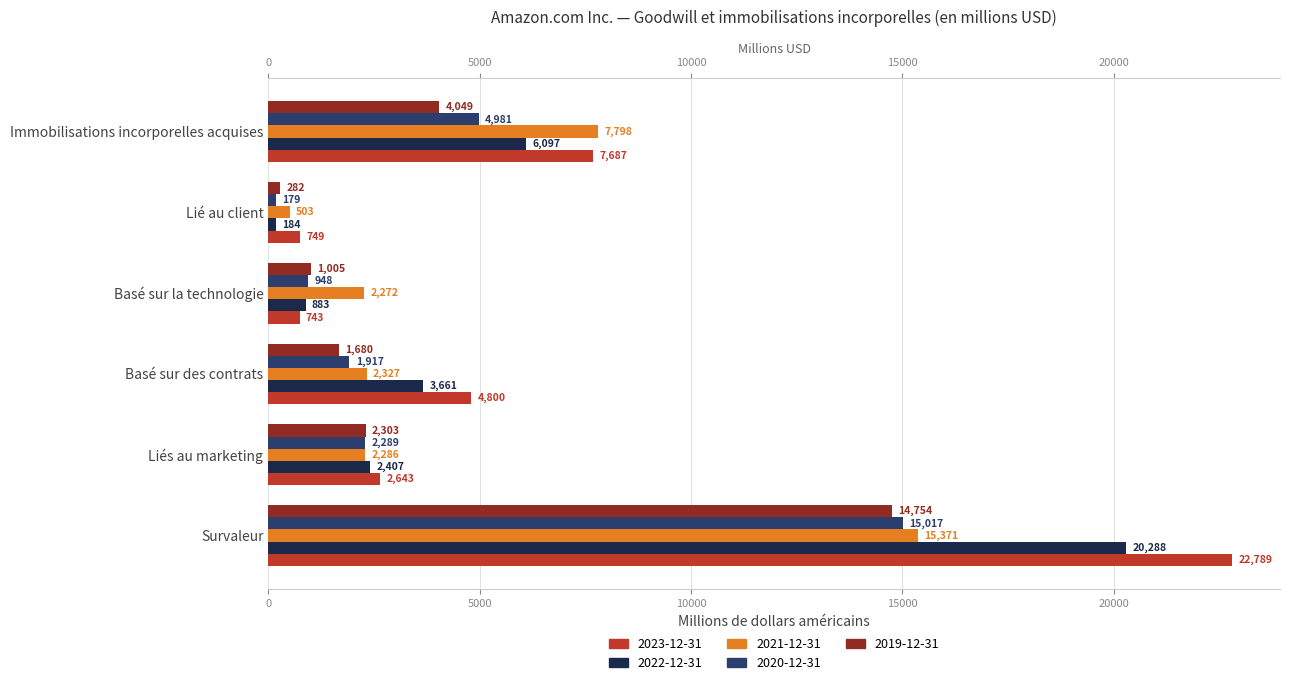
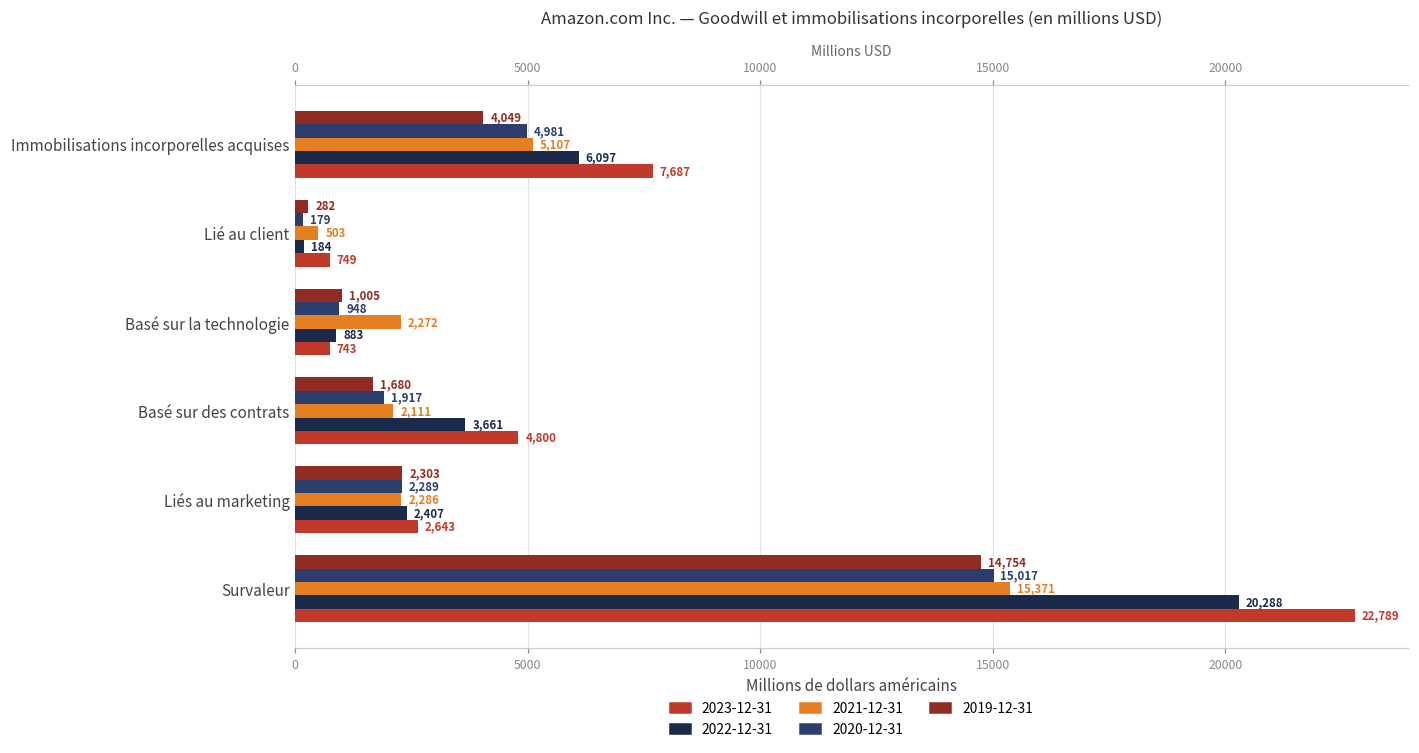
2021-12-31, Immobilisations incorporelles acquises: 7,798 -> 5,107
2021-12-31, Basé sur des contrats: 2,327 -> 2,111
